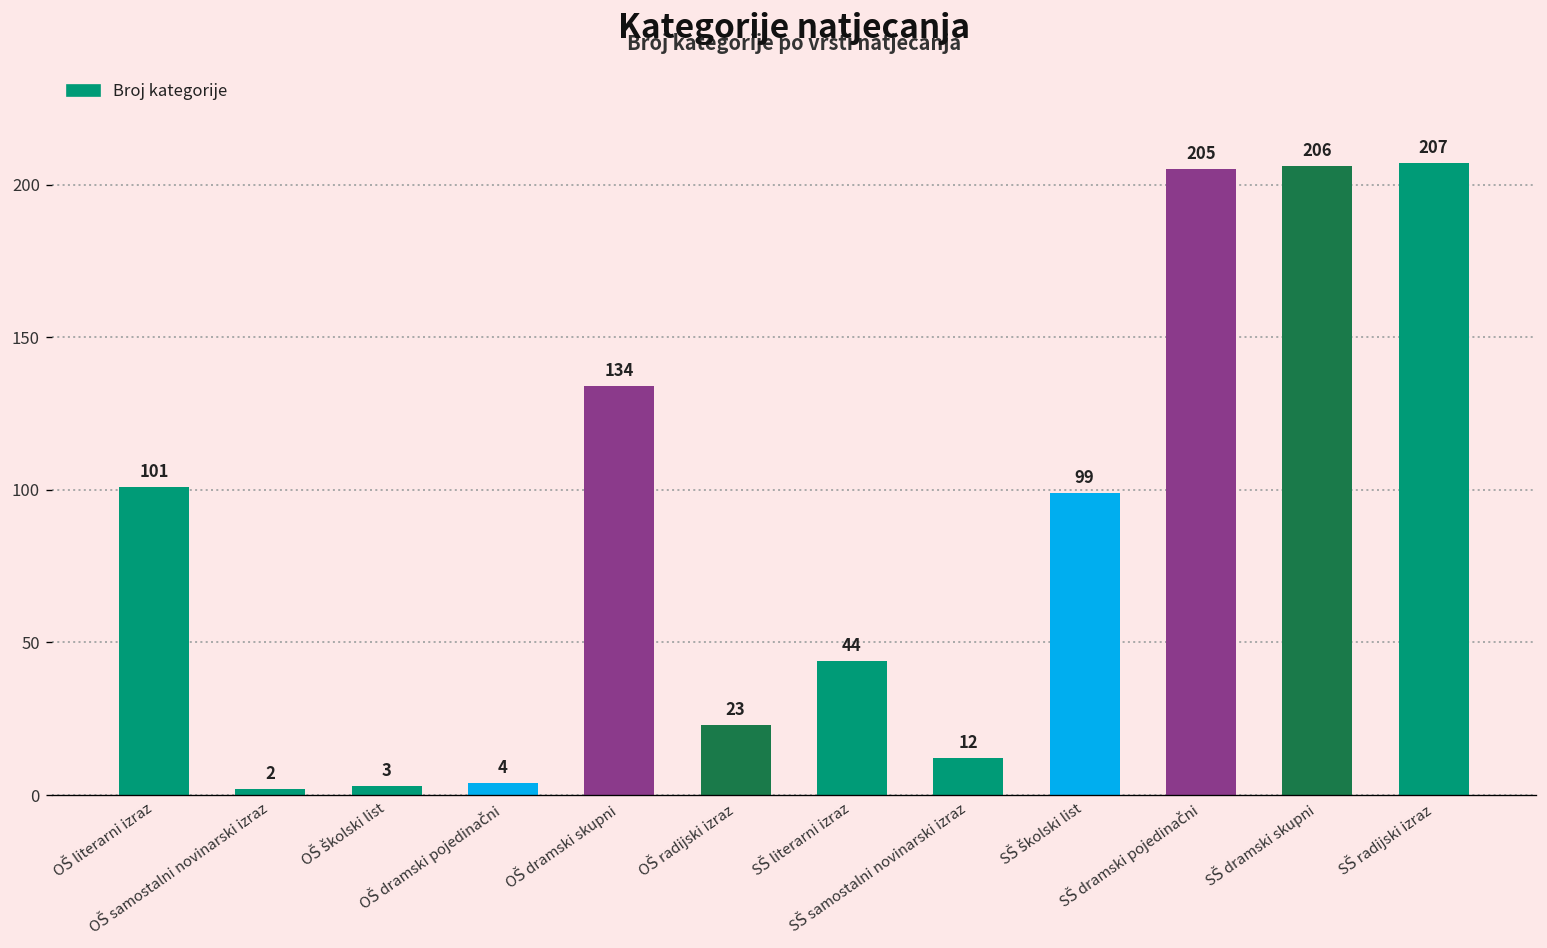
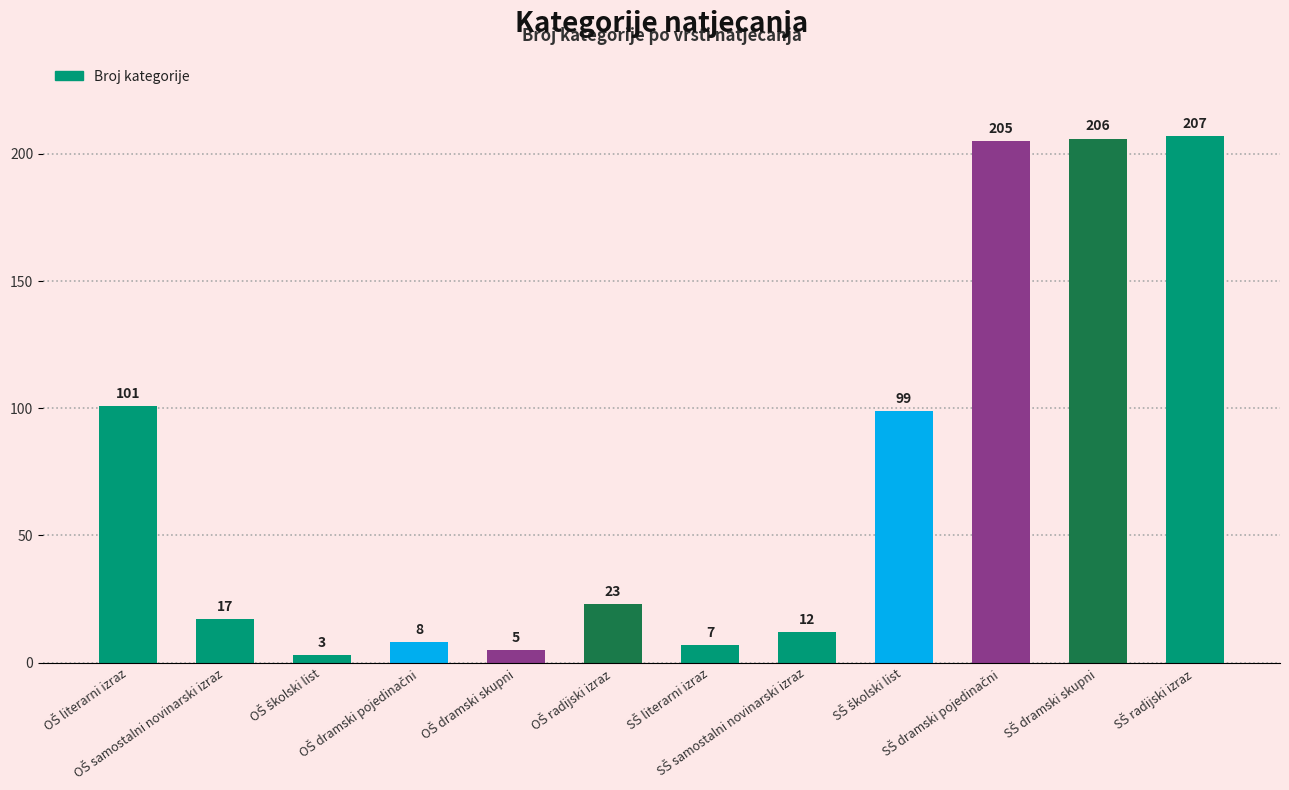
OŠ samostalni novinarski izraz: 2 -> 17
OŠ dramski pojedinačni: 4 -> 8
OŠ dramski skupni: 134 -> 5
SŠ literarni izraz: 44 -> 7
